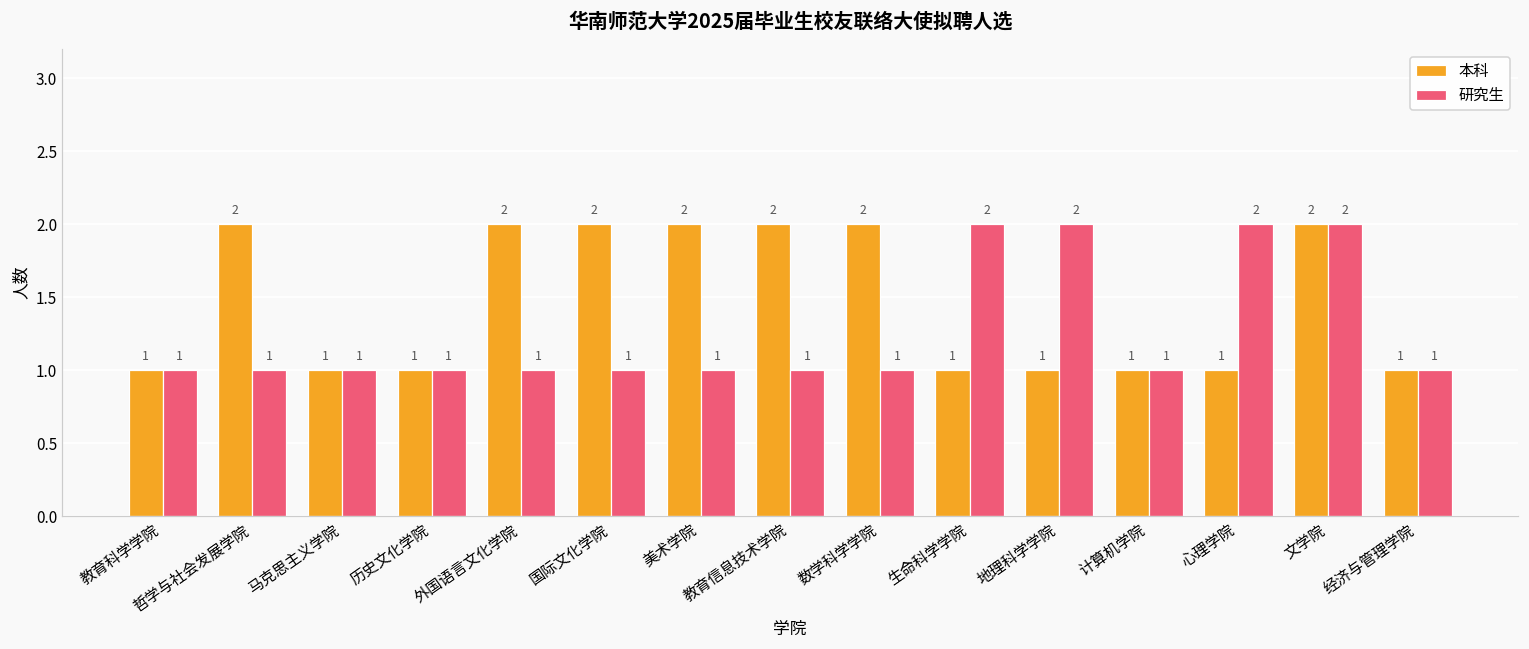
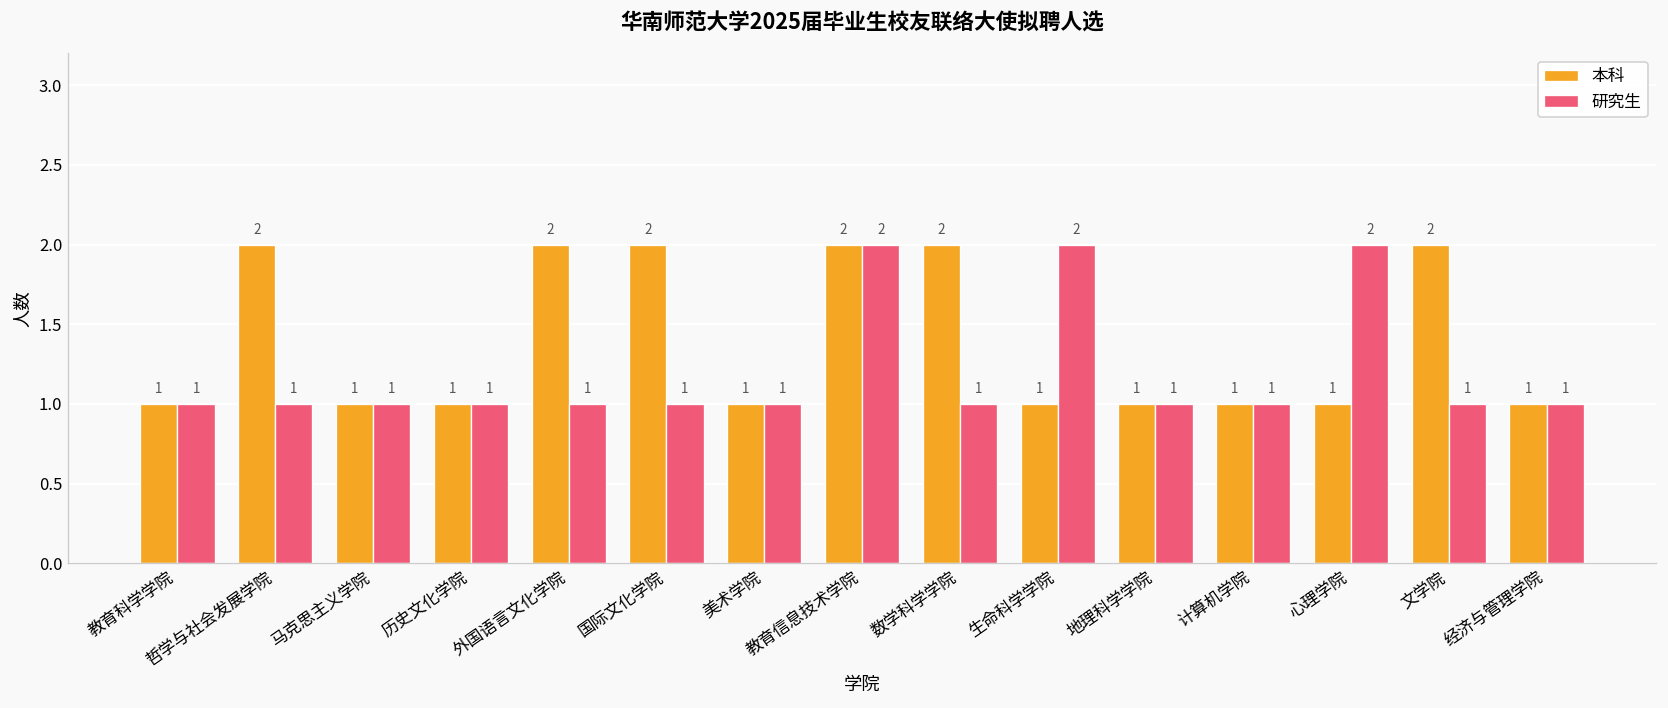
本科, 美术学院: 2 -> 1
研究生, 教育信息技术学院: 1 -> 2
研究生, 地理科学学院: 2 -> 1
研究生, 文学院: 2 -> 1
